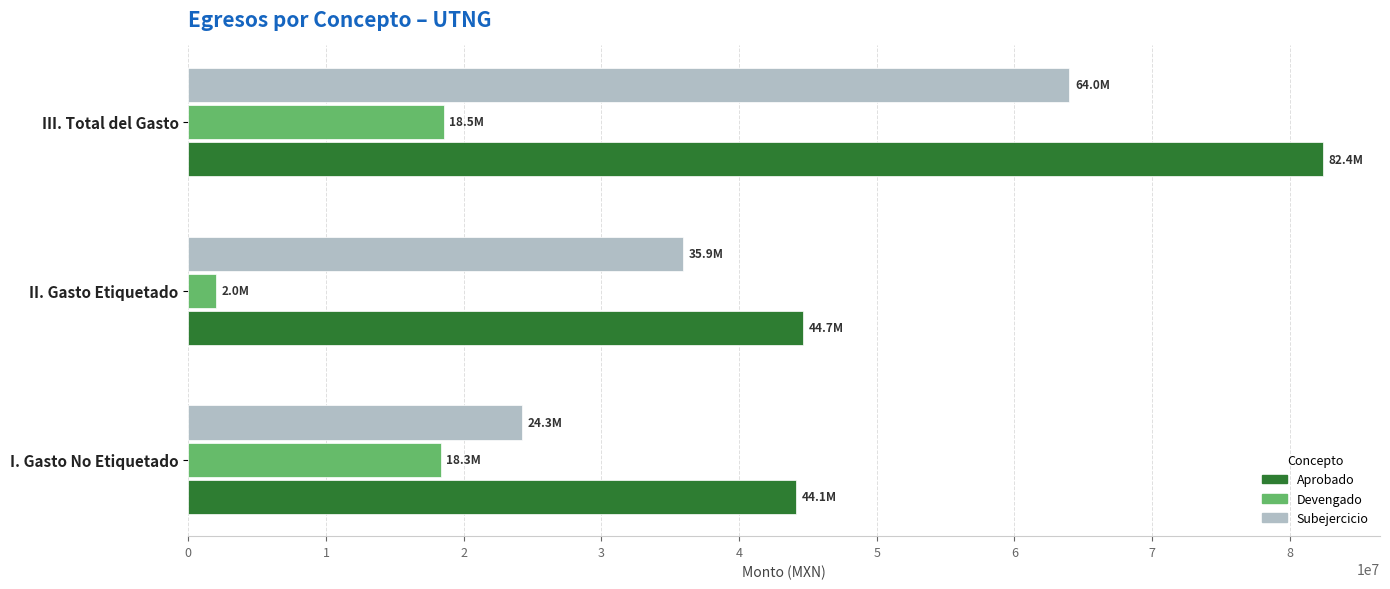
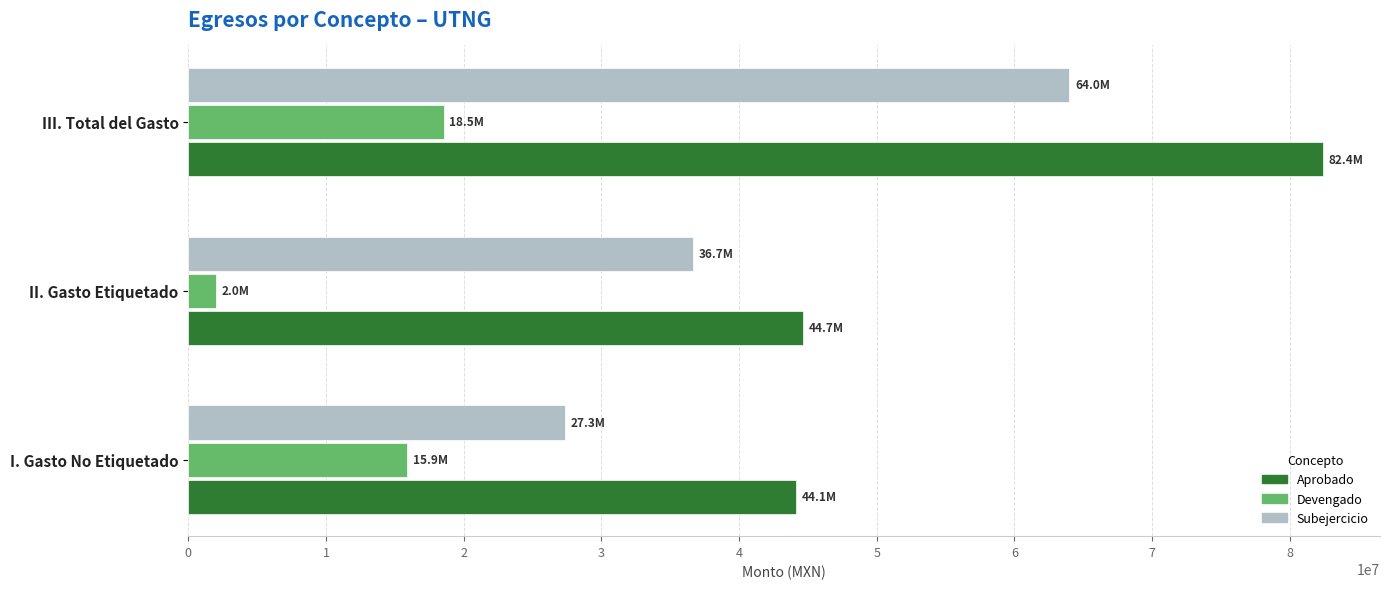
Subejercicio, II. Gasto Etiquetado: 35.9M -> 36.7M
Subejercicio, I. Gasto No Etiquetado: 24.3M -> 27.3M
Devengado, I. Gasto No Etiquetado: 18.3M -> 15.9M
